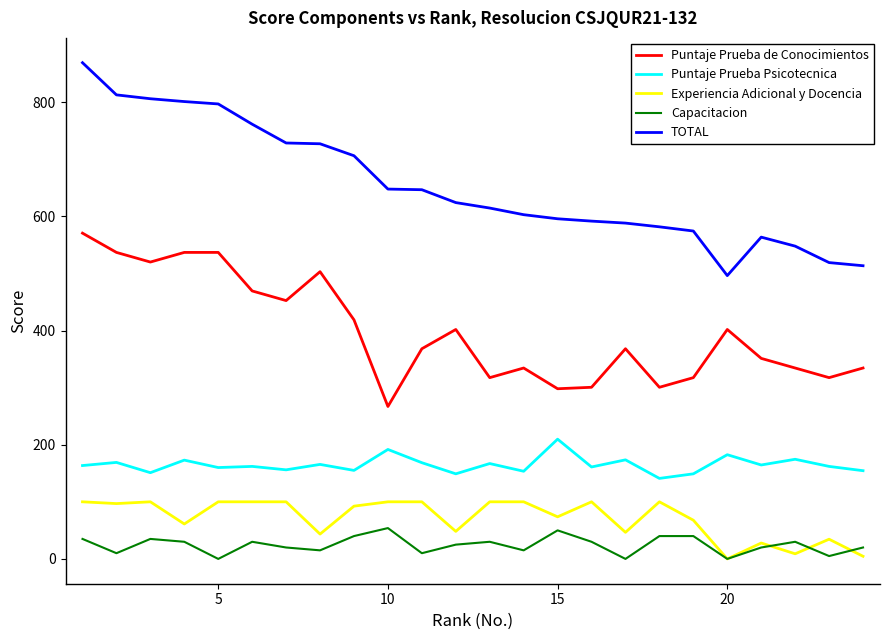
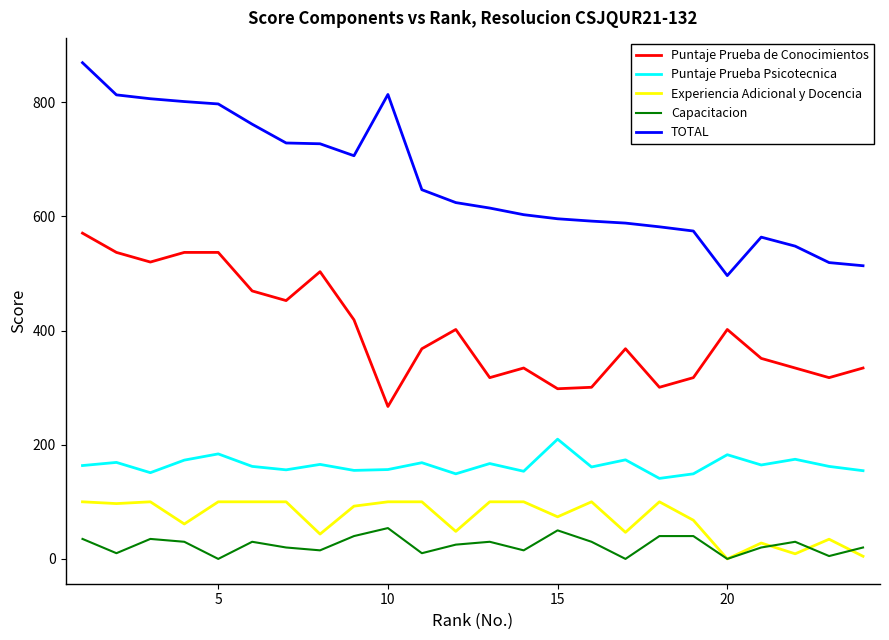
Puntaje Prueba Psicotecnica, 5: 160 -> 180
Puntaje Prueba Psicotecnica, 10: 190 -> 160
TOTAL, 10: 650 -> 810
